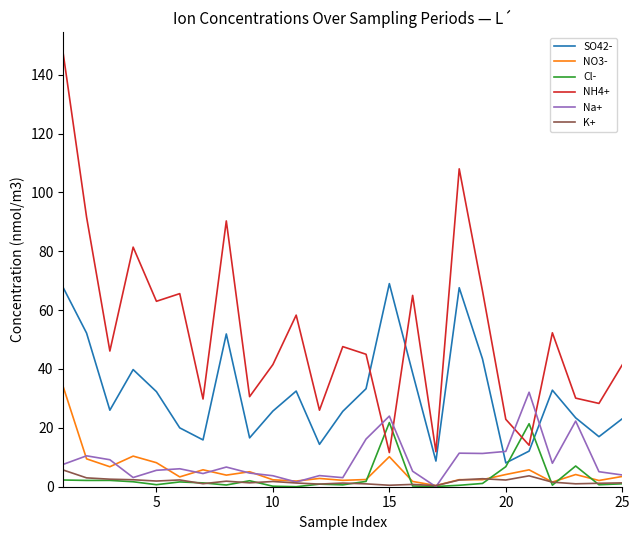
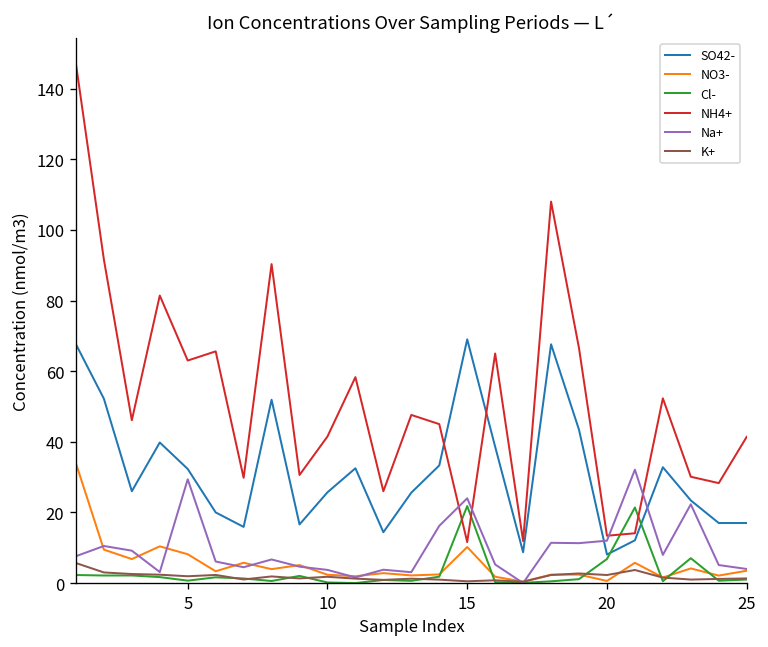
Na+, 5: 6 -> 29
NO3-, 20: 4 -> 1
NH4+, 20: 23 -> 13
SO42-, 25: 23 -> 17
